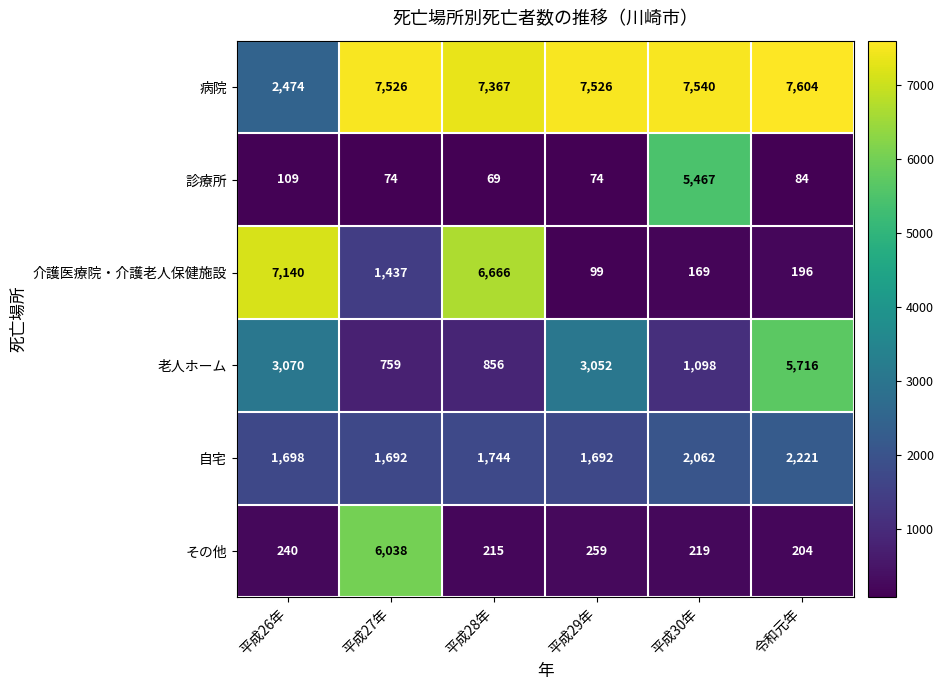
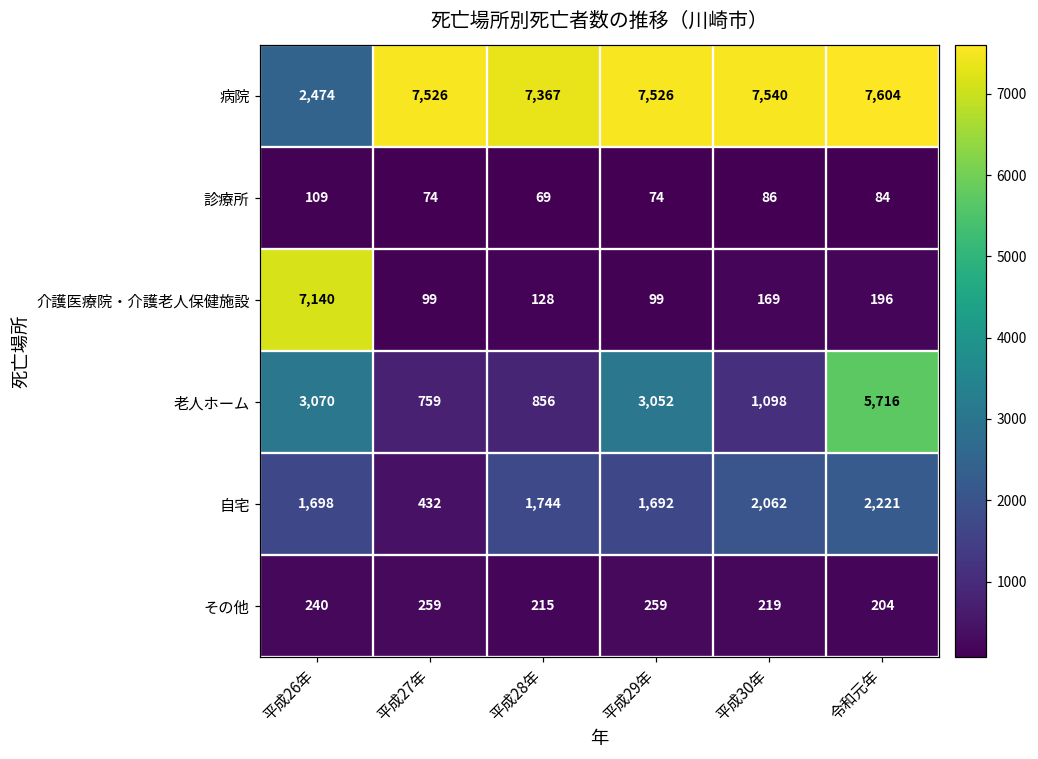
診療所, 平成30年: 5,467 -> 86
介護医療院・介護老人保健施設, 平成27年: 1,437 -> 99
介護医療院・介護老人保健施設, 平成28年: 6,666 -> 128
自宅, 平成27年: 1,692 -> 432
その他, 平成27年: 6,038 -> 259
